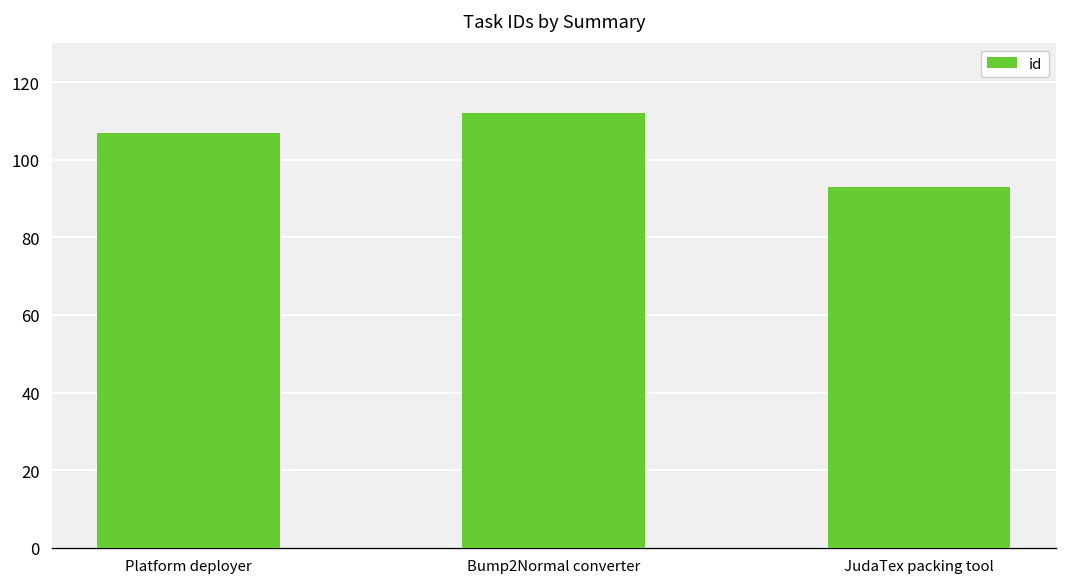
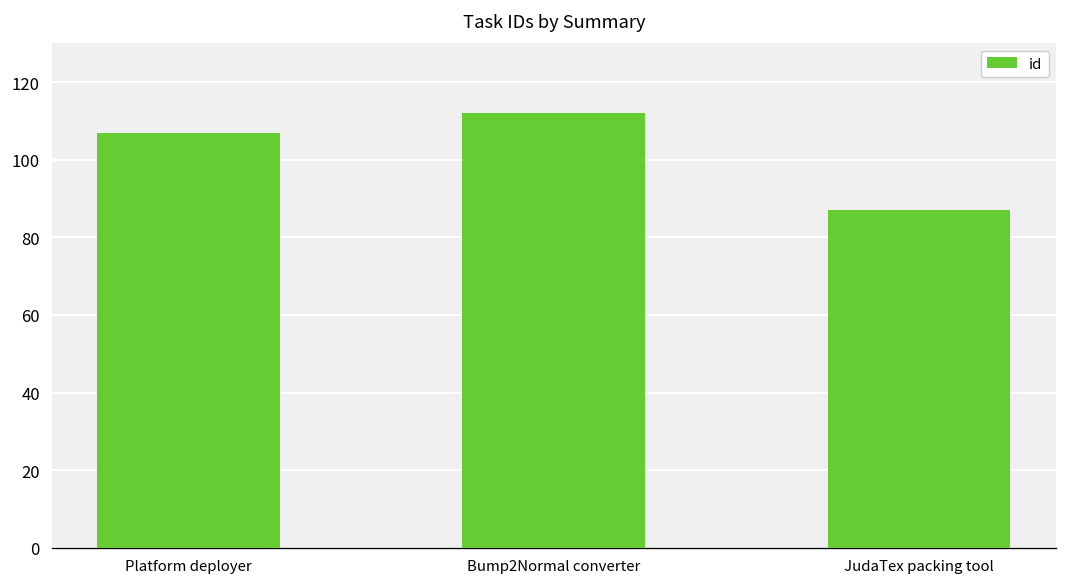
JudaTex packing tool: 93 -> 87
